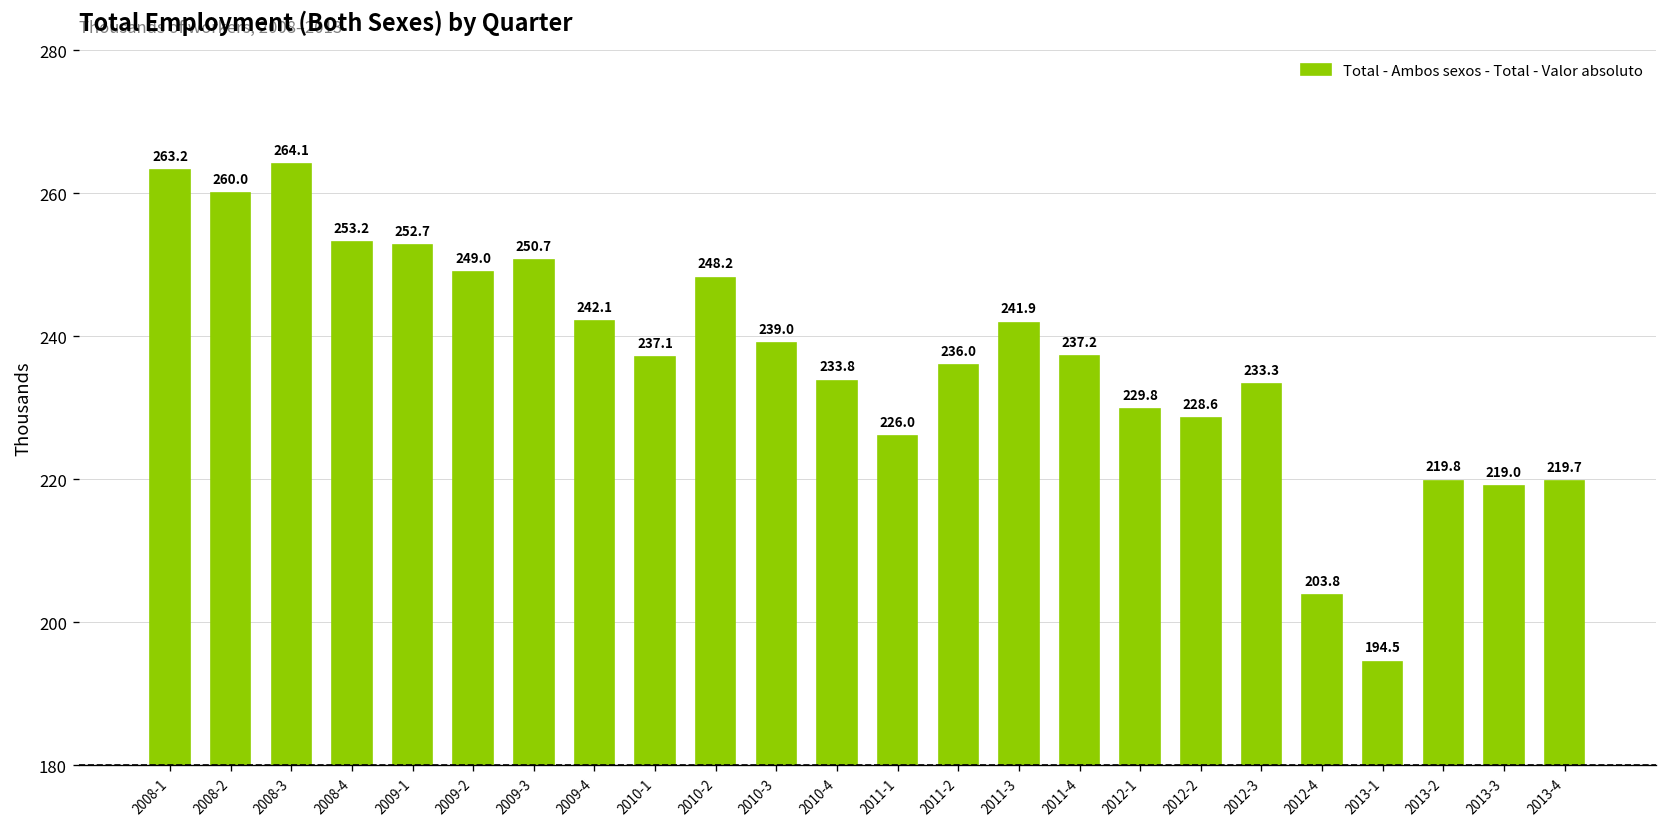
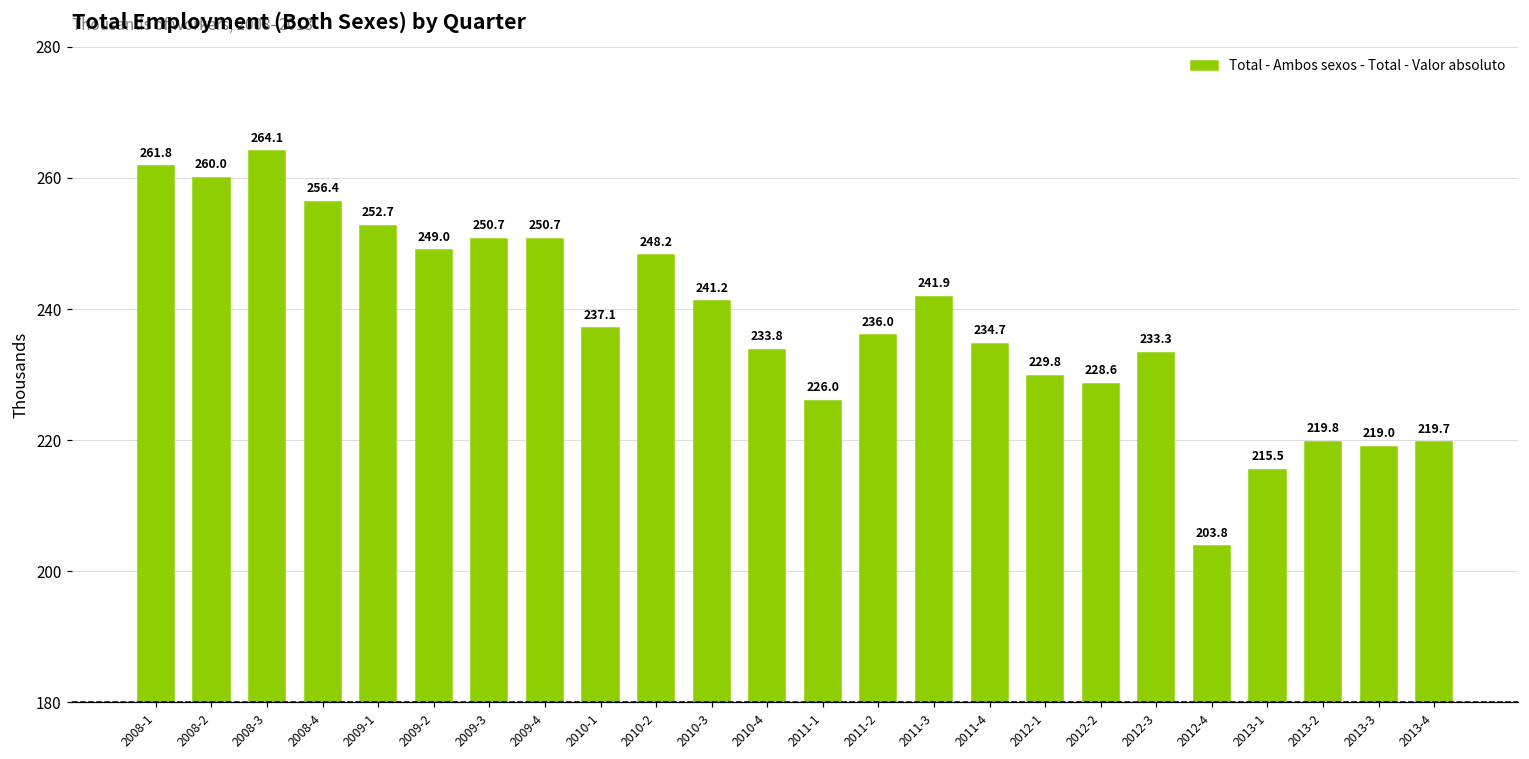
2008-1: 263.2 -> 261.8
2008-4: 253.2 -> 256.4
2009-4: 242.1 -> 250.7
2010-3: 239.0 -> 241.2
2011-4: 237.2 -> 234.7
2013-1: 194.5 -> 215.5
